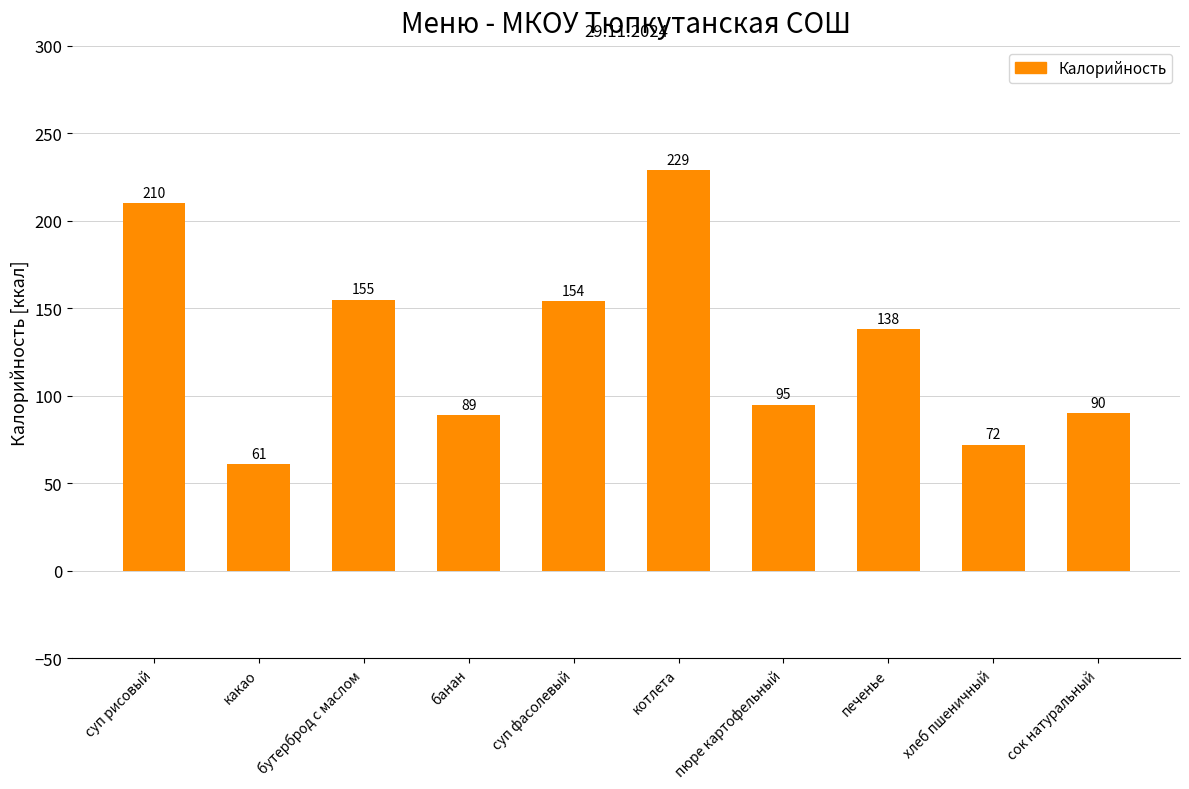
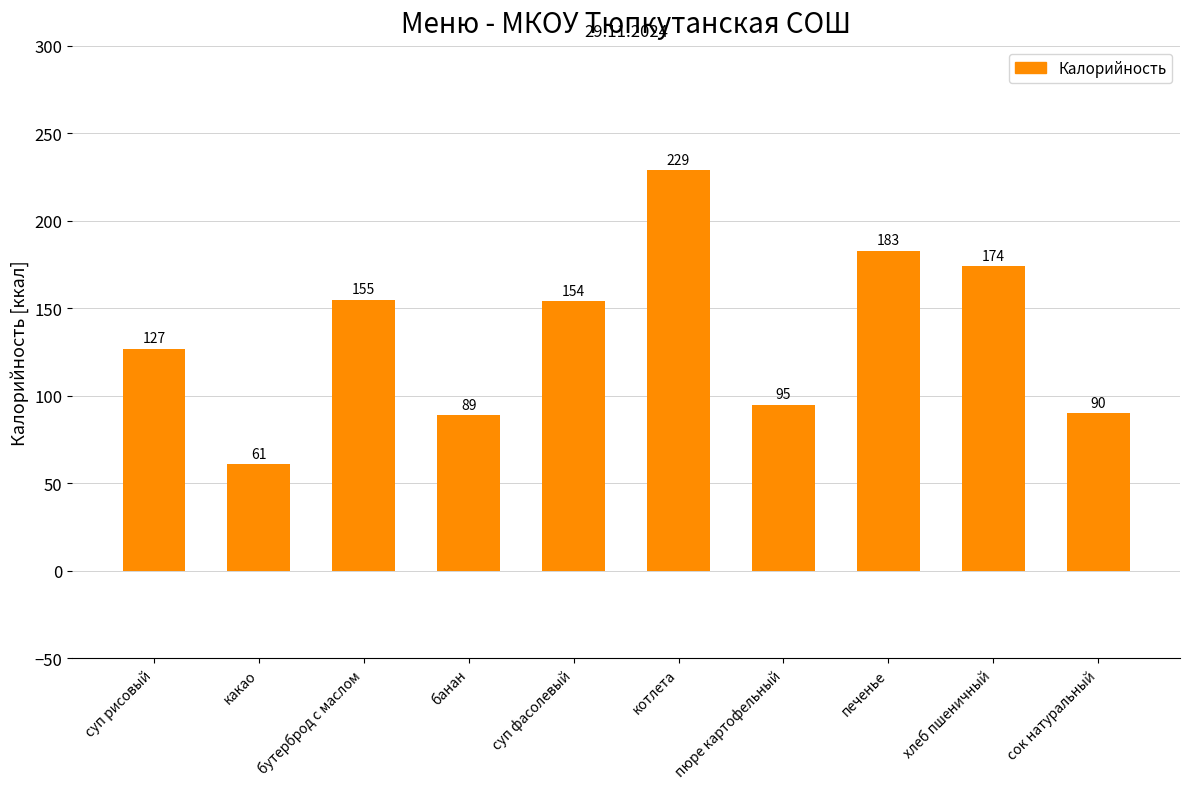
суп рисовый: 210 -> 127
печенье: 138 -> 183
хлеб пшеничный: 72 -> 174
